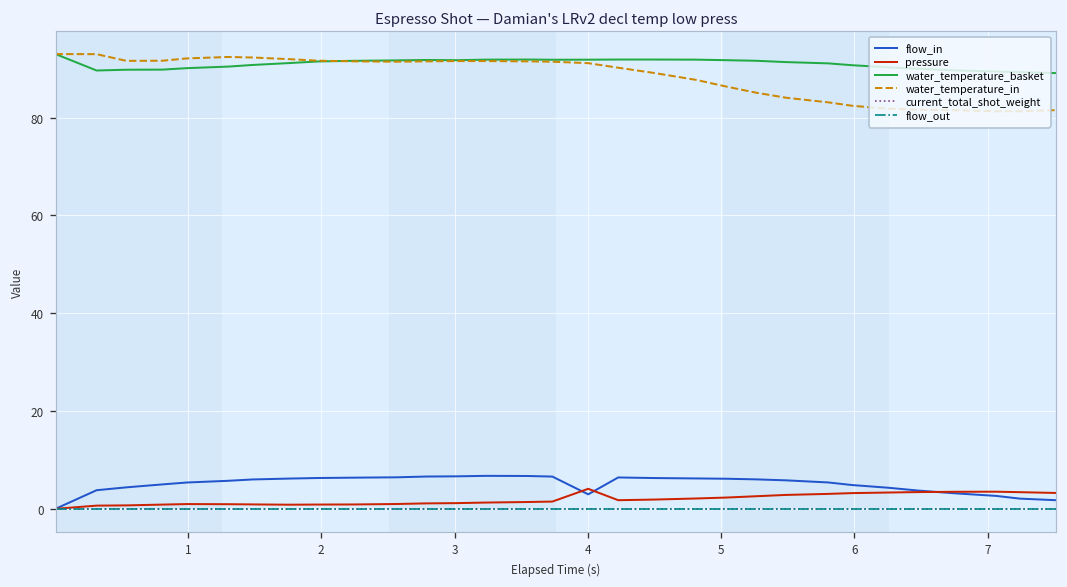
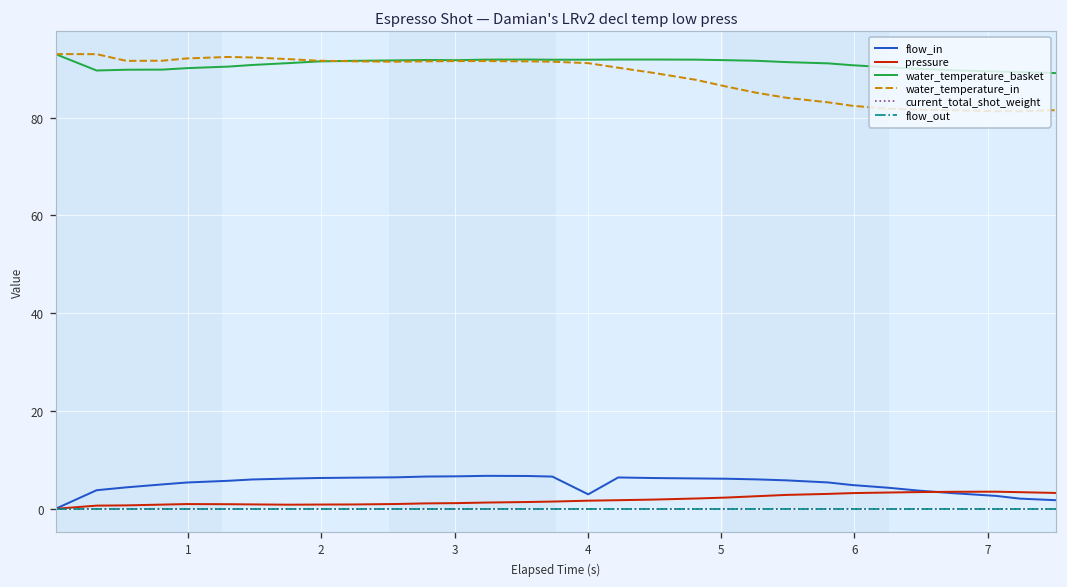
pressure, 4: 4 -> 2
